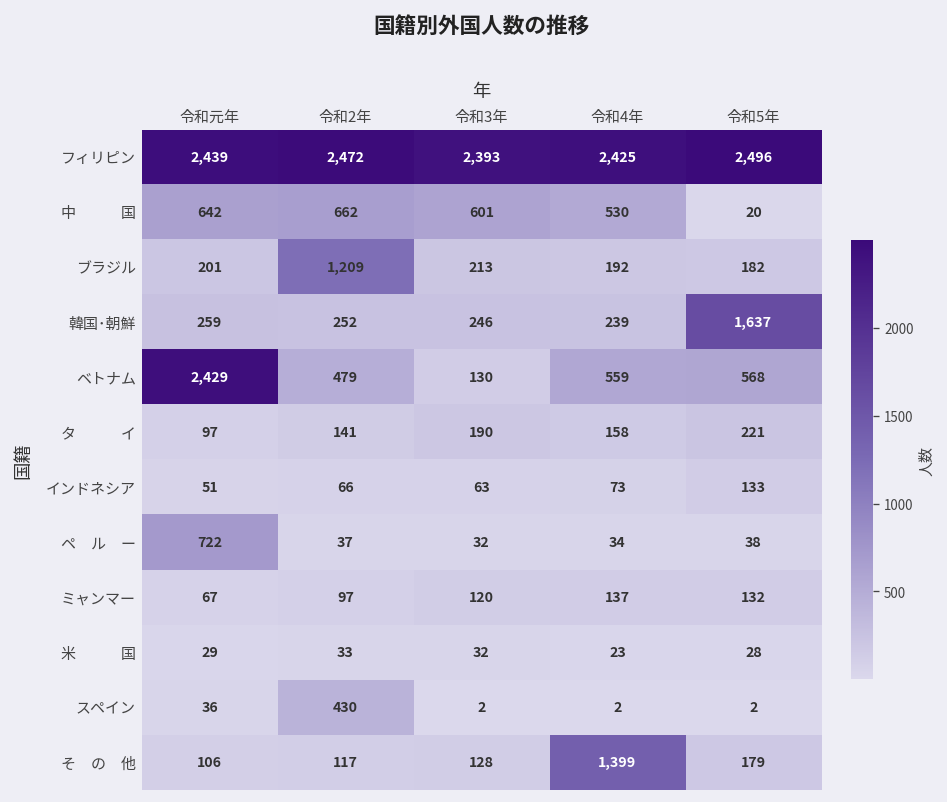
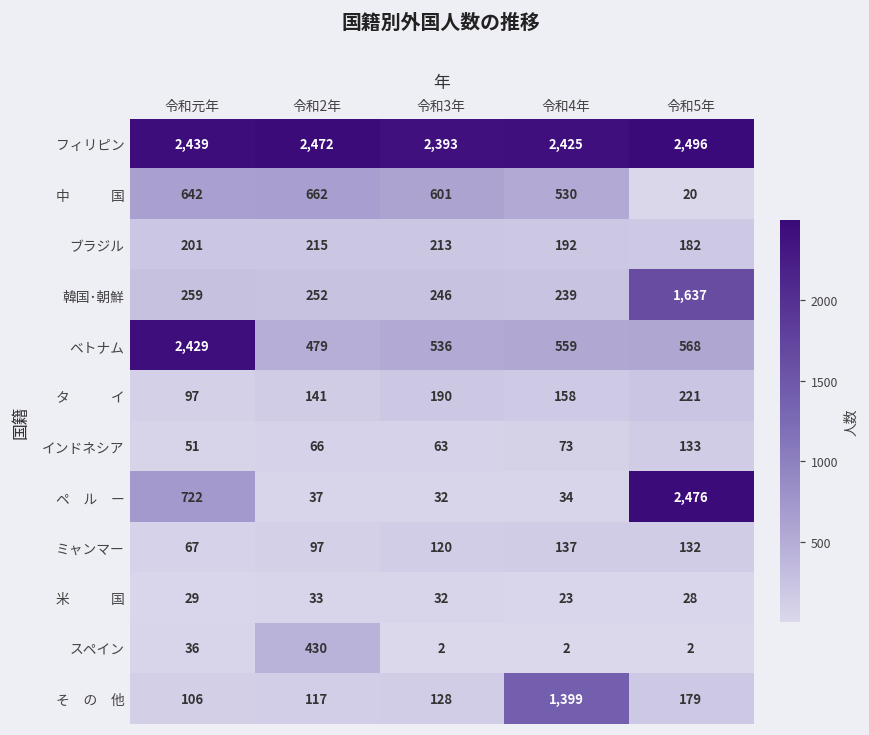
ブラジル, 令和2年: 1,209 -> 215
ベトナム, 令和3年: 130 -> 536
ペ ル ー, 令和5年: 38 -> 2,476
